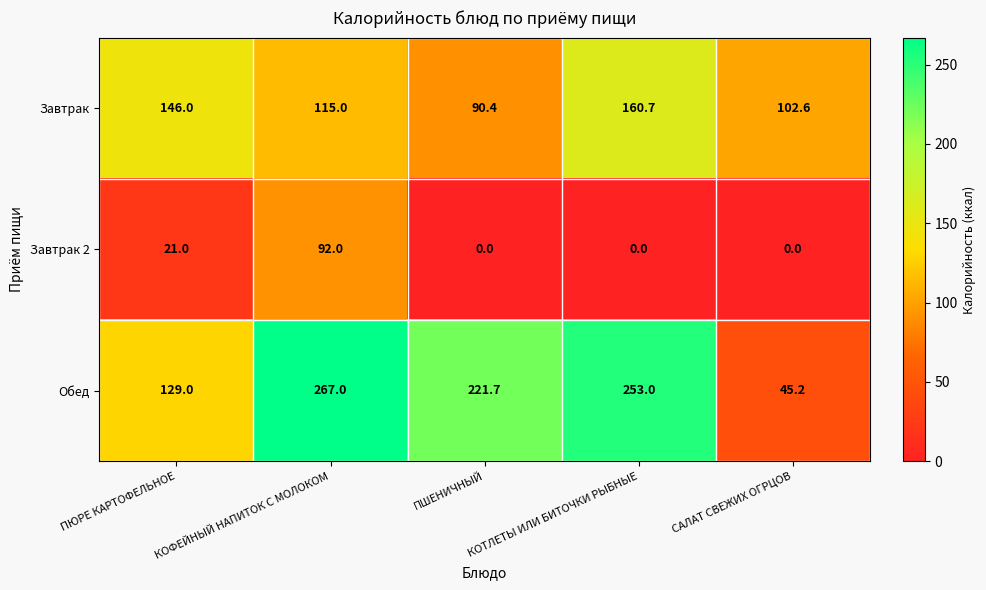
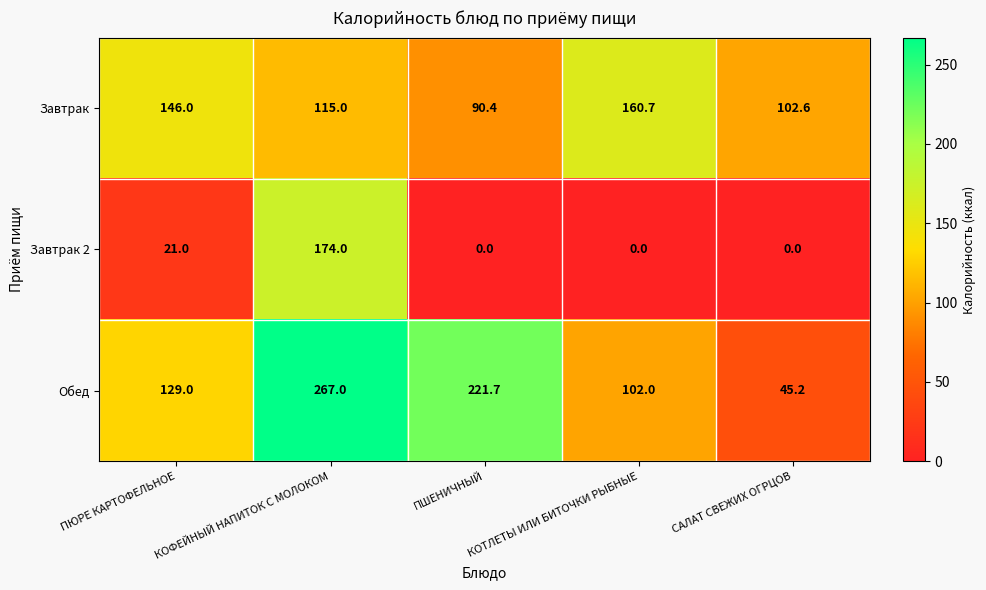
Завтрак 2, КОФЕЙНЫЙ НАПИТОК С МОЛОКОМ: 92.0 -> 174.0
Обед, КОТЛЕТЫ ИЛИ БИТОЧКИ РЫБНЫЕ: 253.0 -> 102.0
